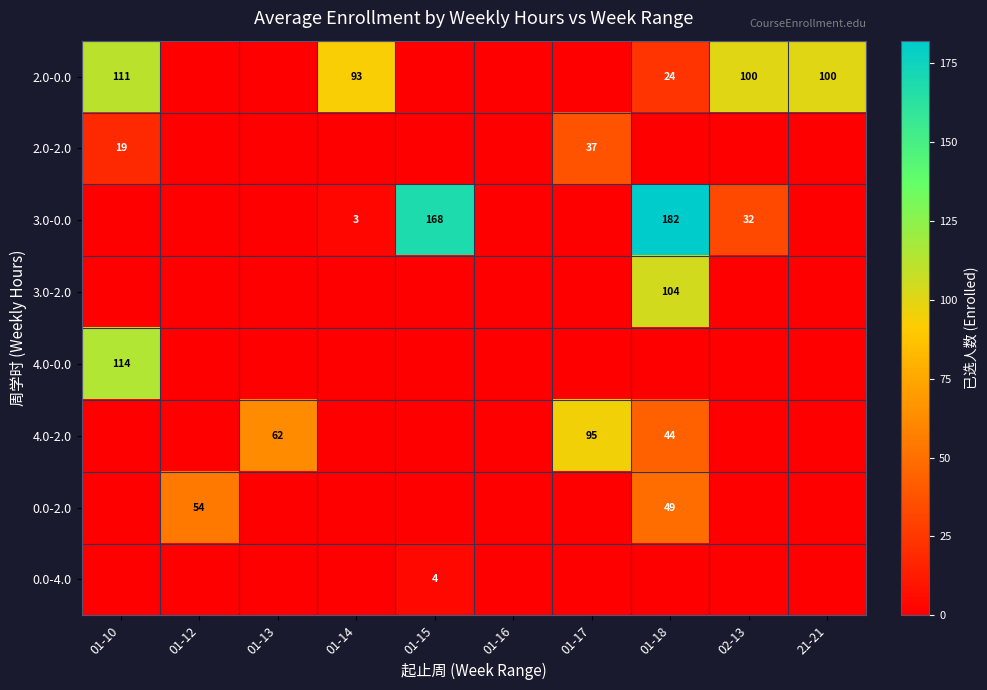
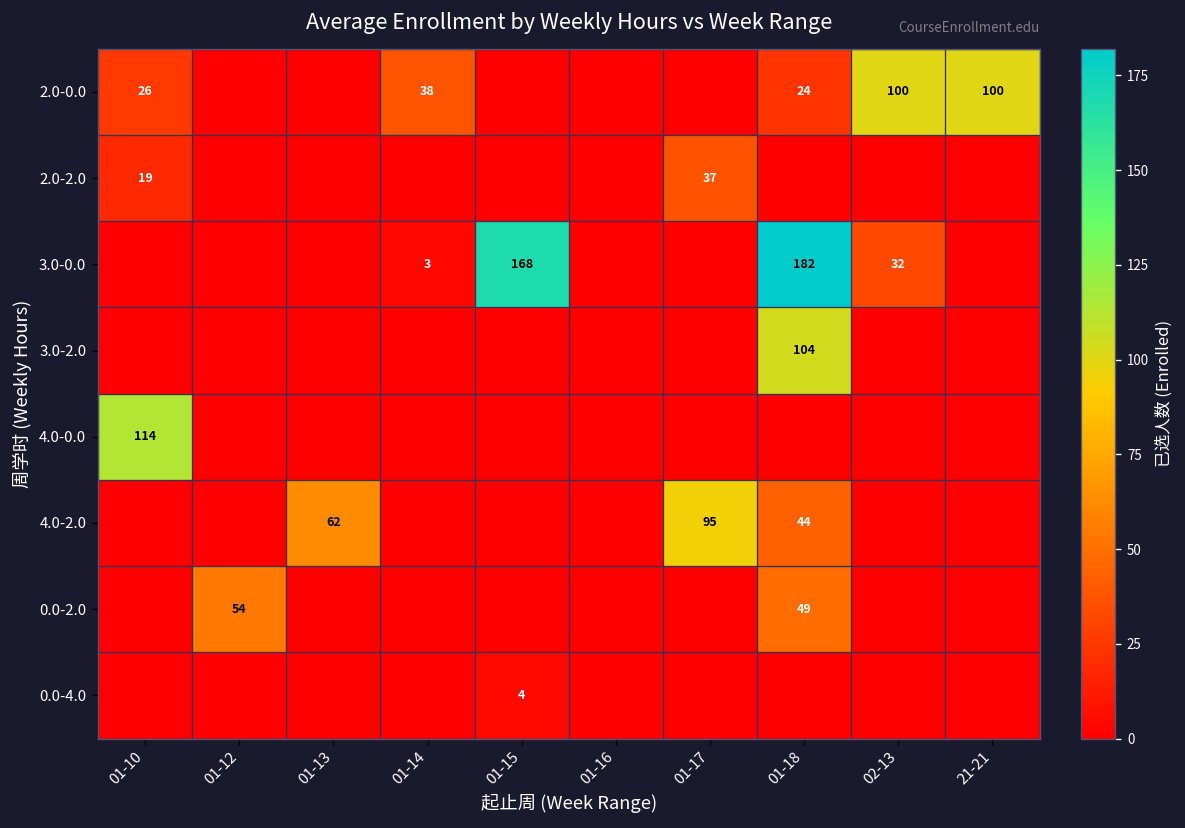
2.0-0.0, 01-10: 111 -> 26
2.0-0.0, 01-14: 93 -> 38
